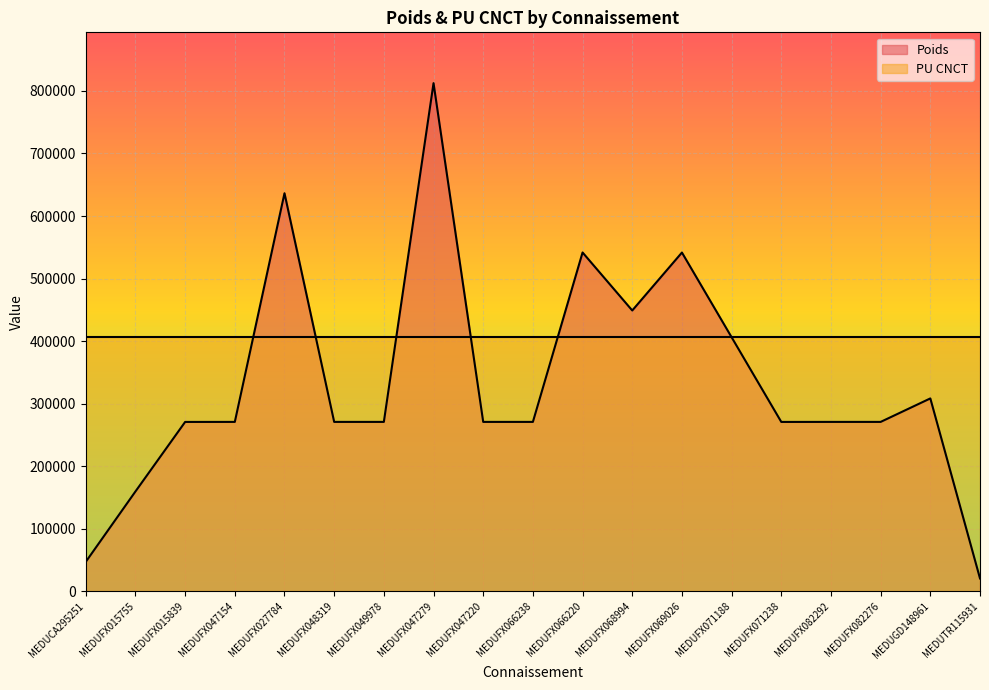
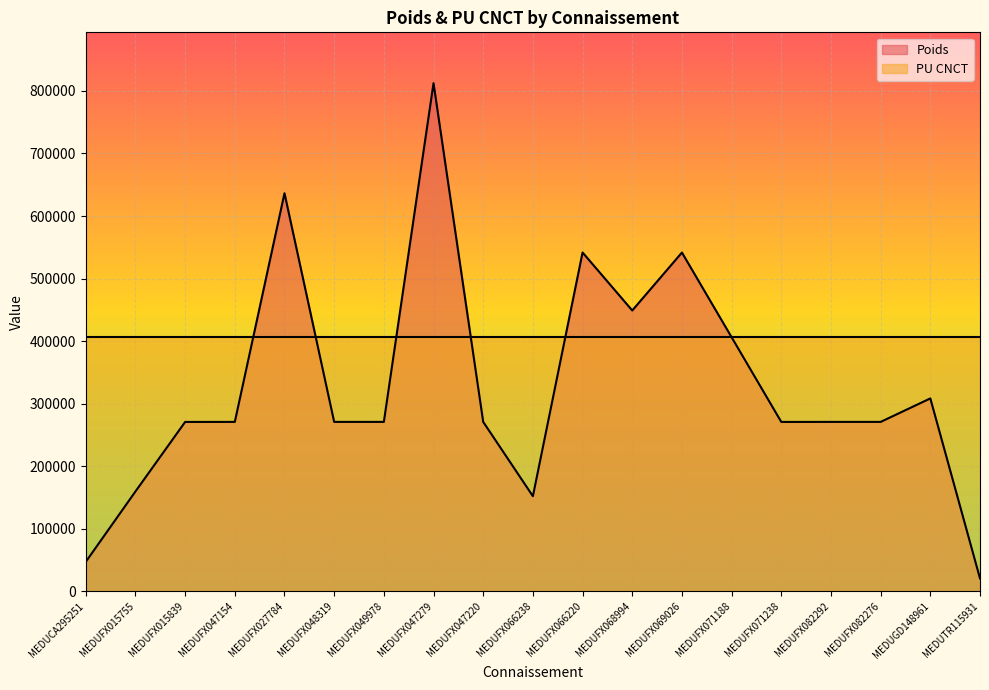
Poids, MEDUFX066238: 270000 -> 150000
